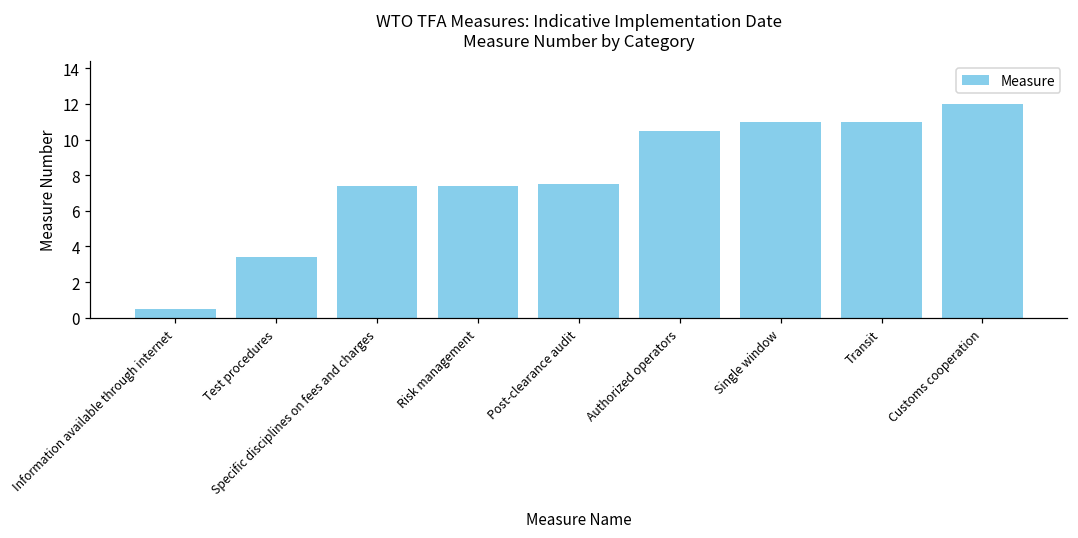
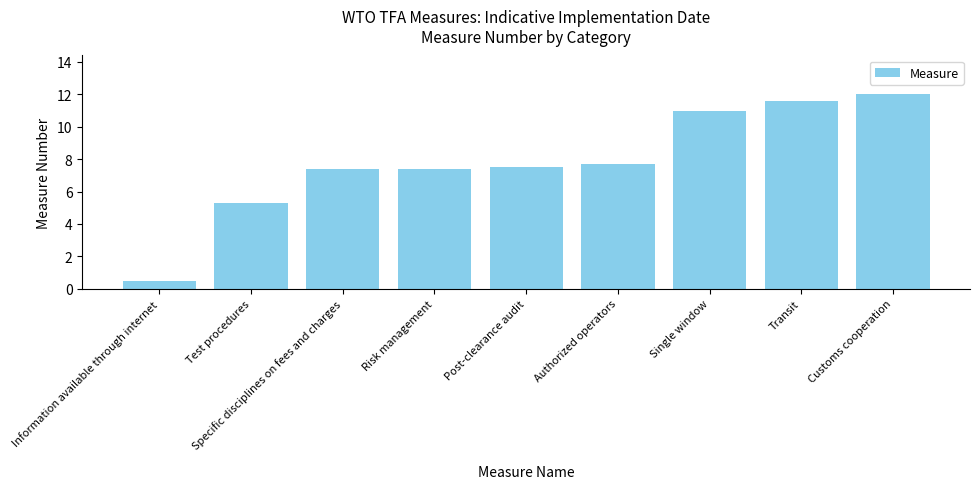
Test procedures: 3.4 -> 5.3
Authorized operators: 10.5 -> 7.7
Transit: 11.0 -> 11.6
